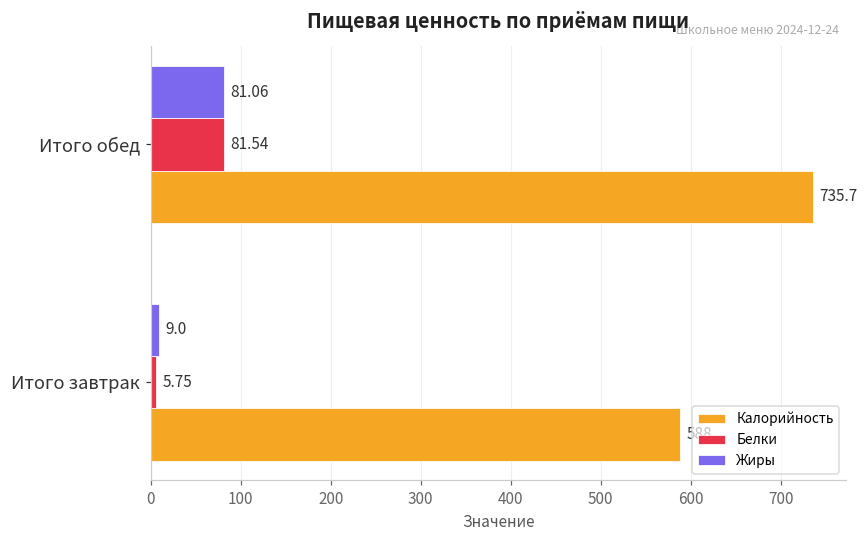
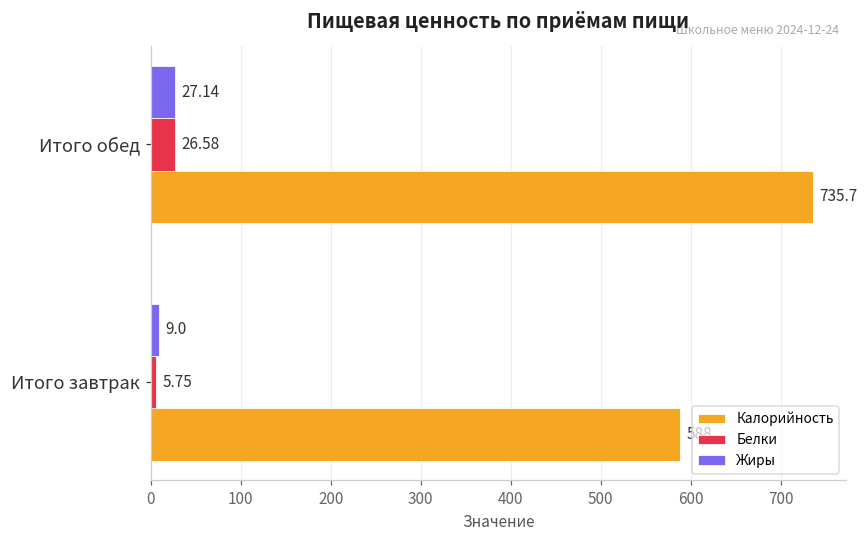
Жиры, Итого обед: 81.06 -> 27.14
Белки, Итого обед: 81.54 -> 26.58
